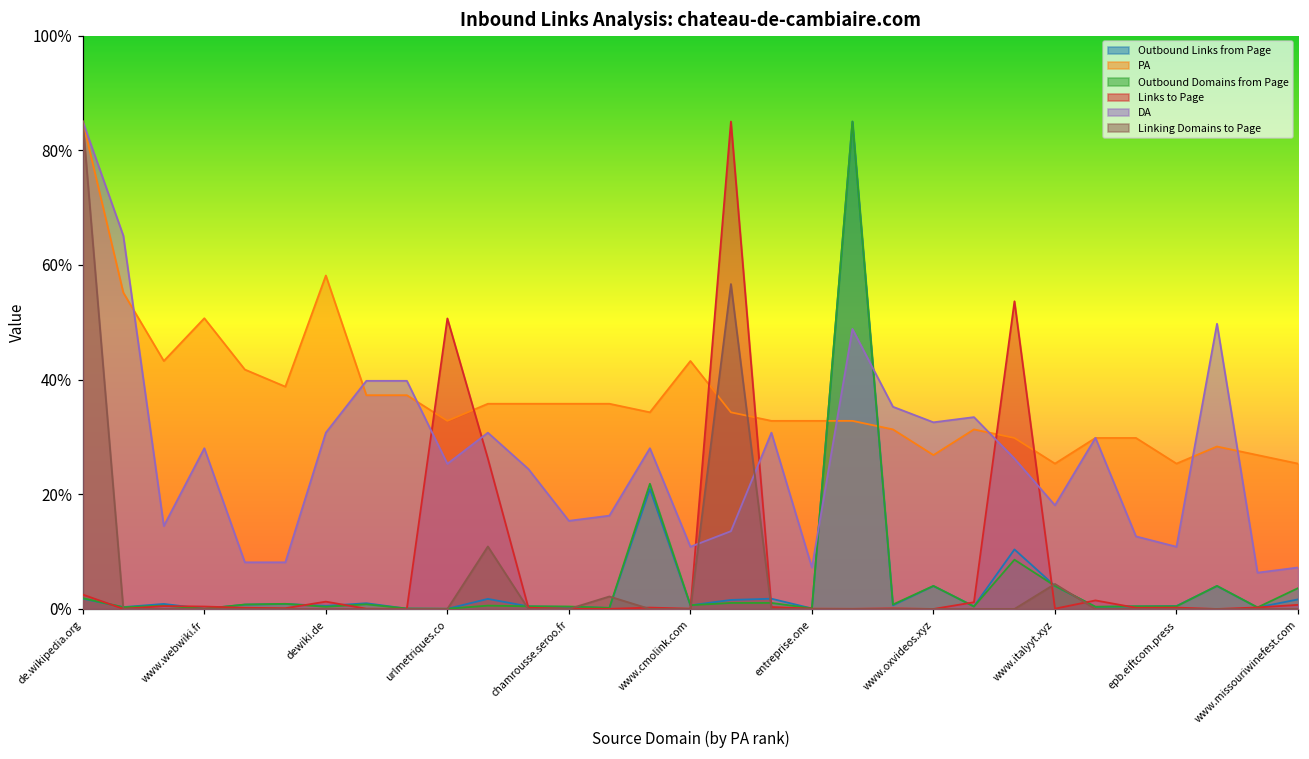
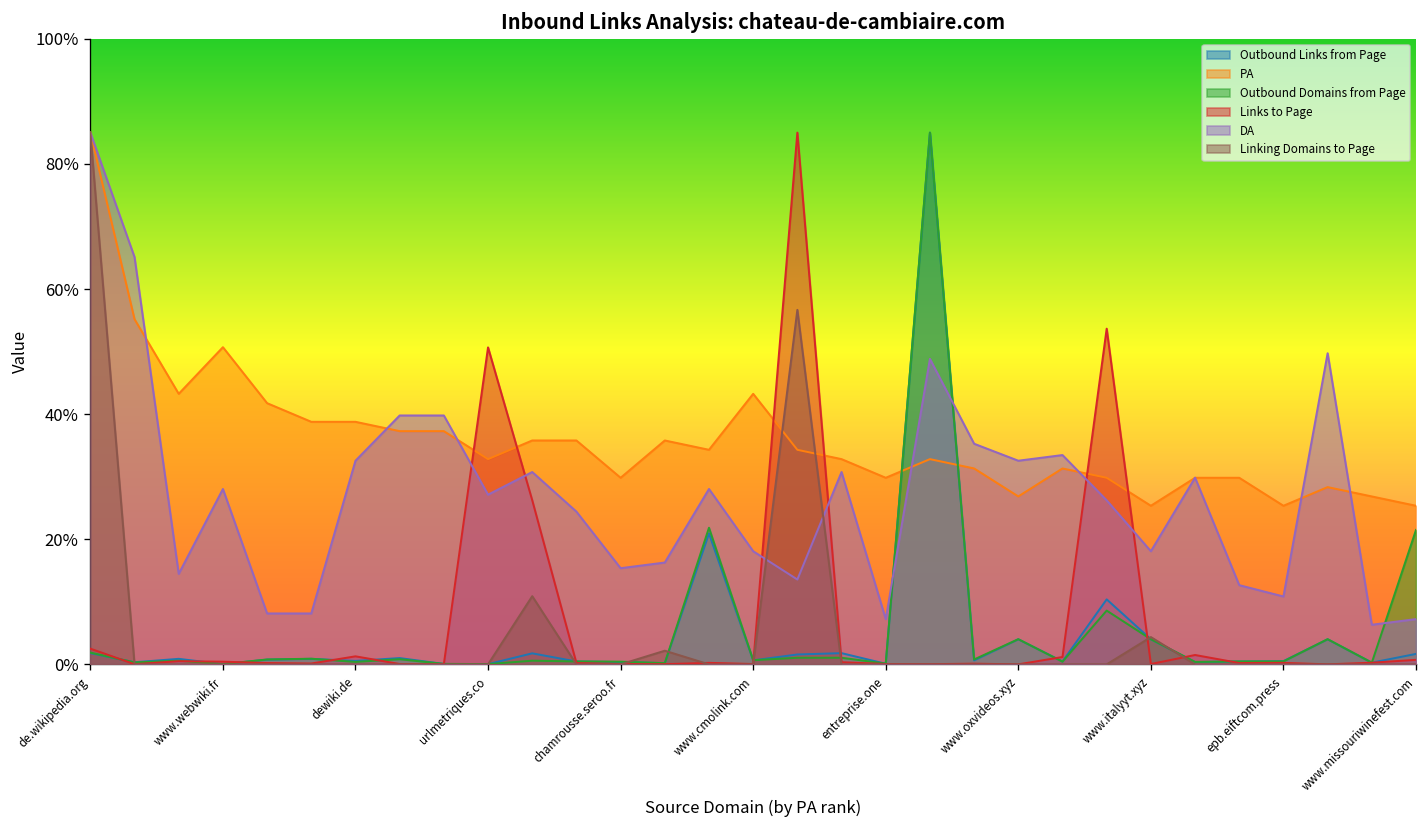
PA, dewiki.de: 58% -> 39%
DA, dewiki.de: 31% -> 33%
DA, urlmetriques.co: 25% -> 27%
PA, chamrousse.seroo.fr: 36% -> 30%
DA, www.cmolink.com: 11% -> 18%
PA, entreprise.one: 33% -> 30%
Outbound Domains from Page, www.missouriwinefest.com: 4% -> 21%
